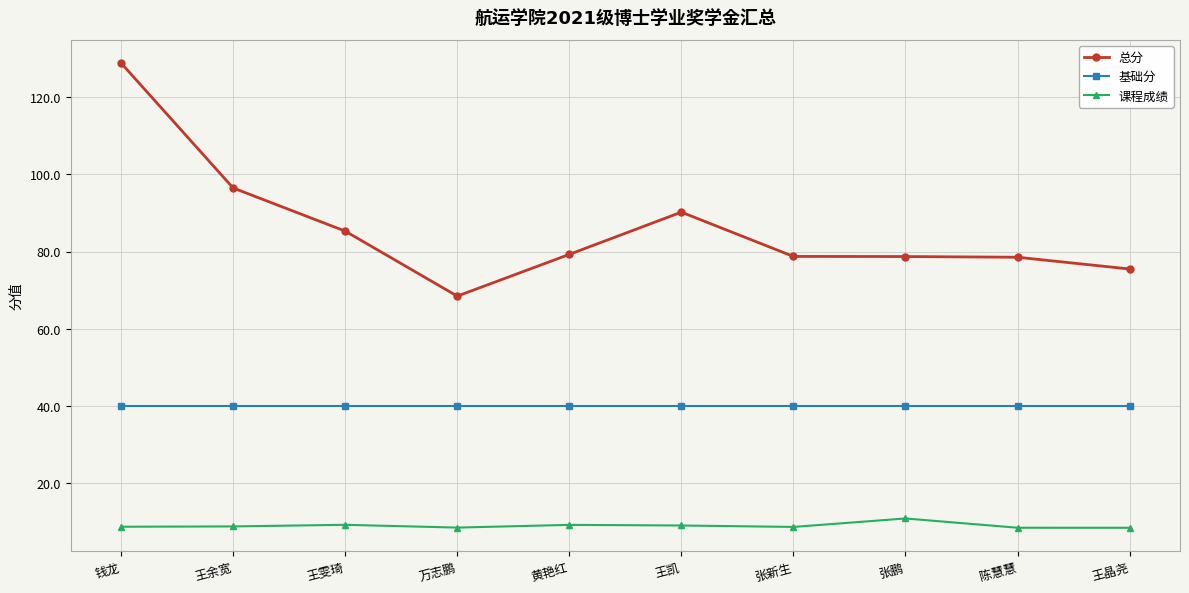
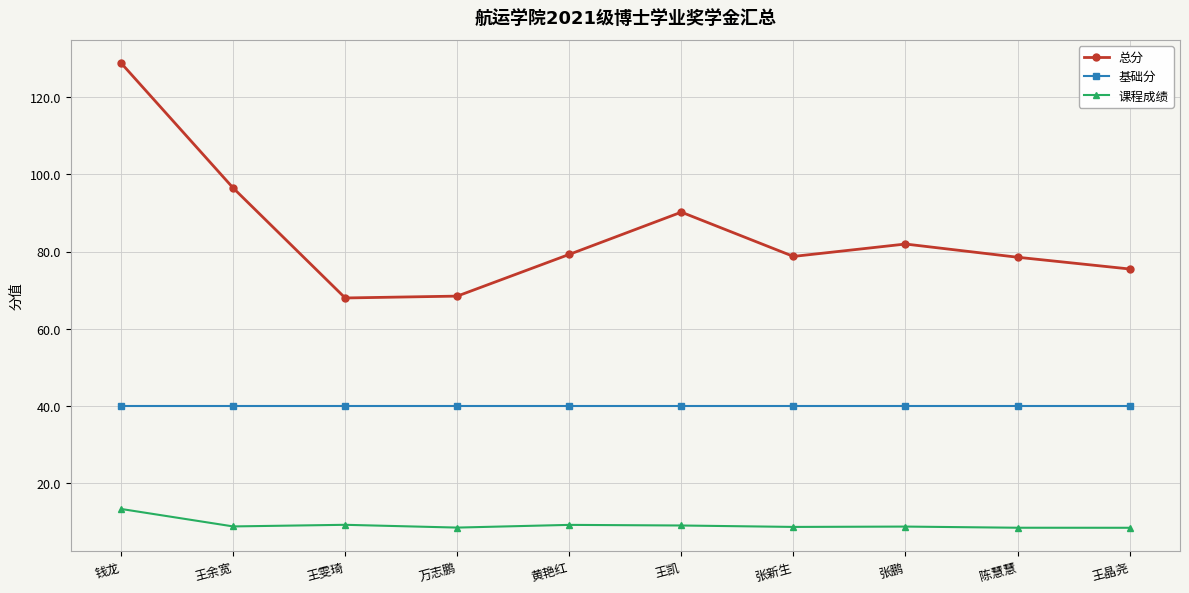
课程成绩, 钱龙: 9 -> 13
总分, 王雯琦: 85 -> 68
总分, 张鹏: 79 -> 82
课程成绩, 张鹏: 11 -> 9
